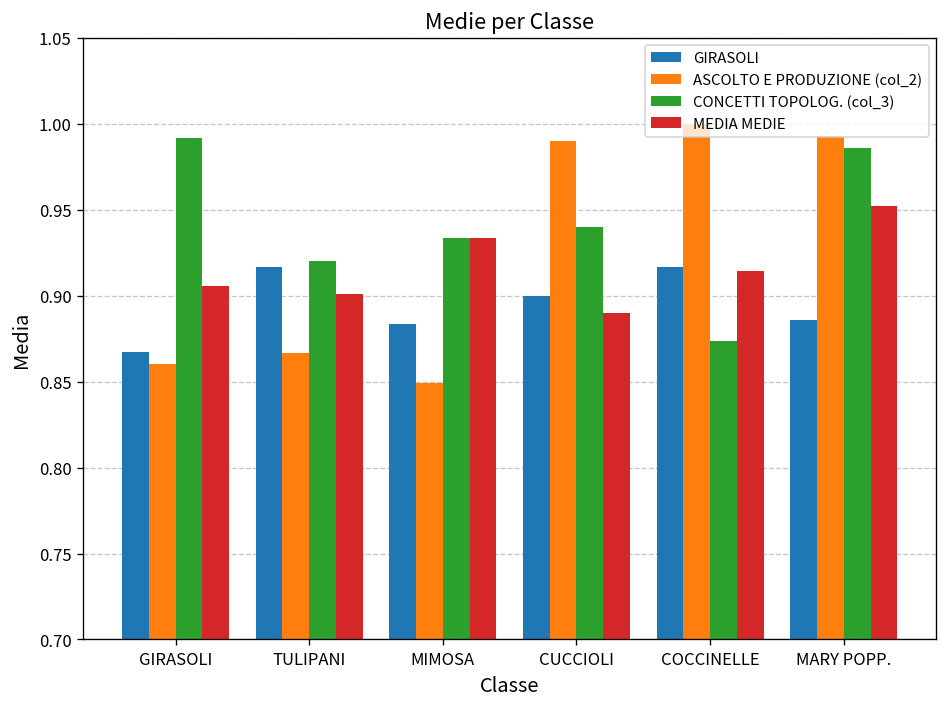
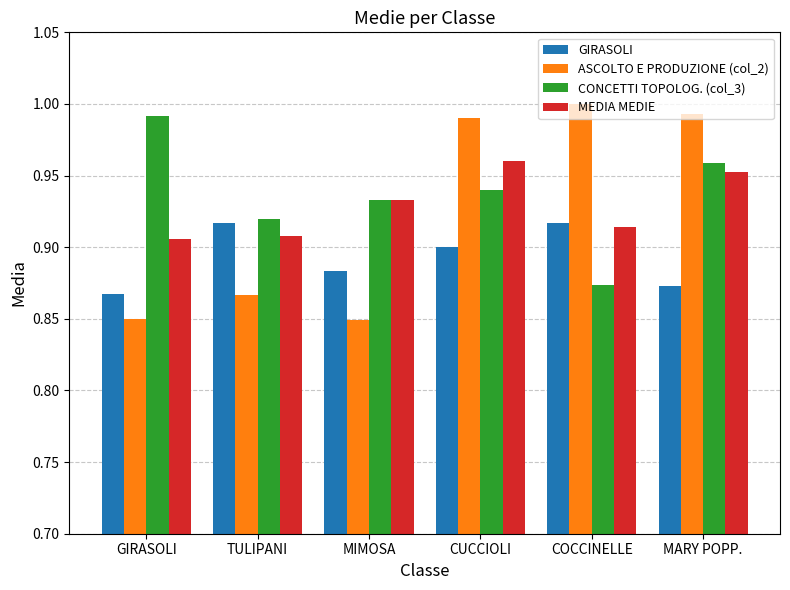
ASCOLTO E PRODUZIONE (col_2), GIRASOLI: 0.86 -> 0.85
MEDIA MEDIE, TULIPANI: 0.901 -> 0.908
MEDIA MEDIE, CUCCIOLI: 0.89 -> 0.96
GIRASOLI, MARY POPP.: 0.886 -> 0.873
CONCETTI TOPOLOG. (col_3), MARY POPP.: 0.986 -> 0.959
